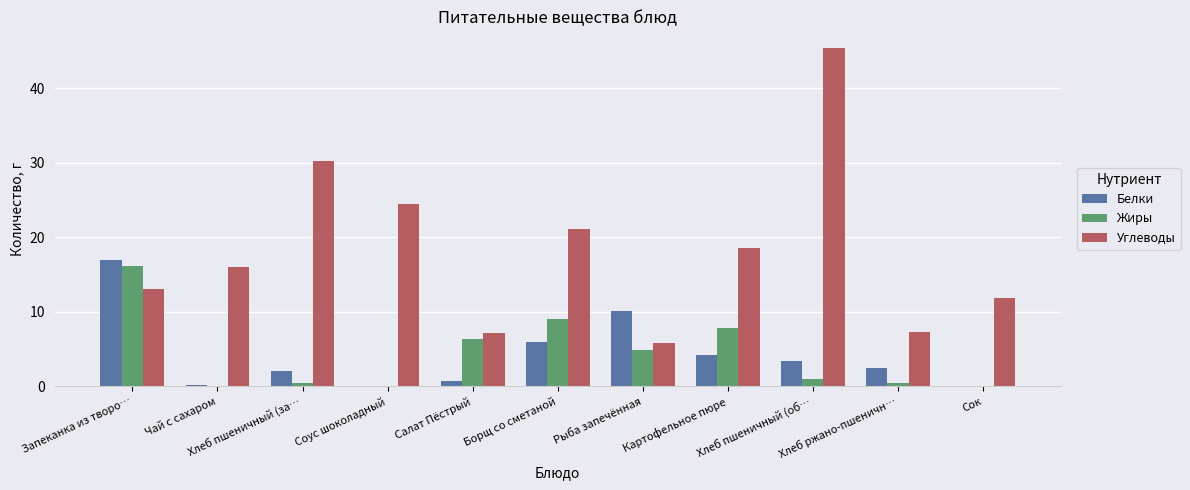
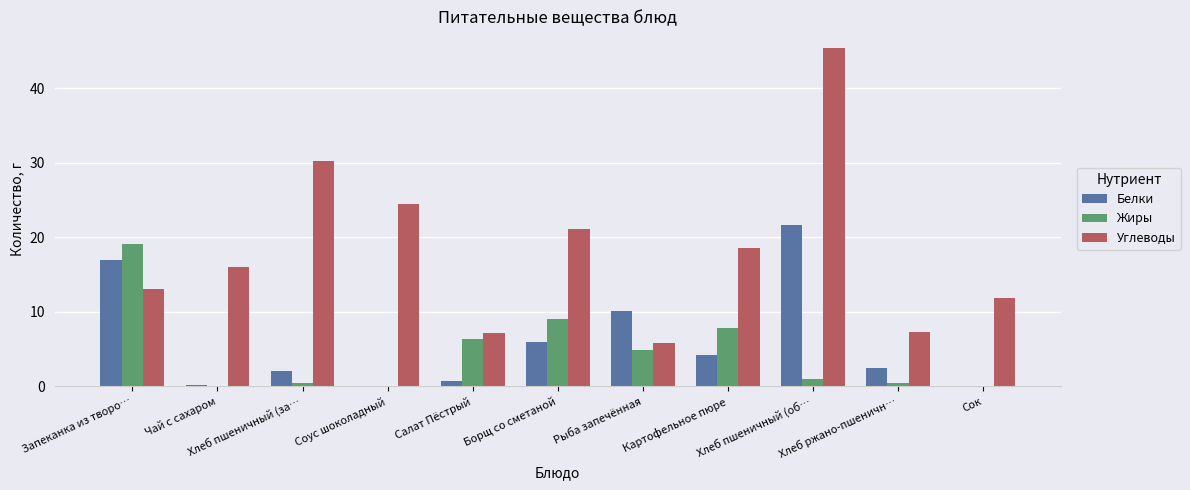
Жиры, Запеканка из творо…: 16 -> 19
Белки, Хлеб пшеничный (об…: 3 -> 22
